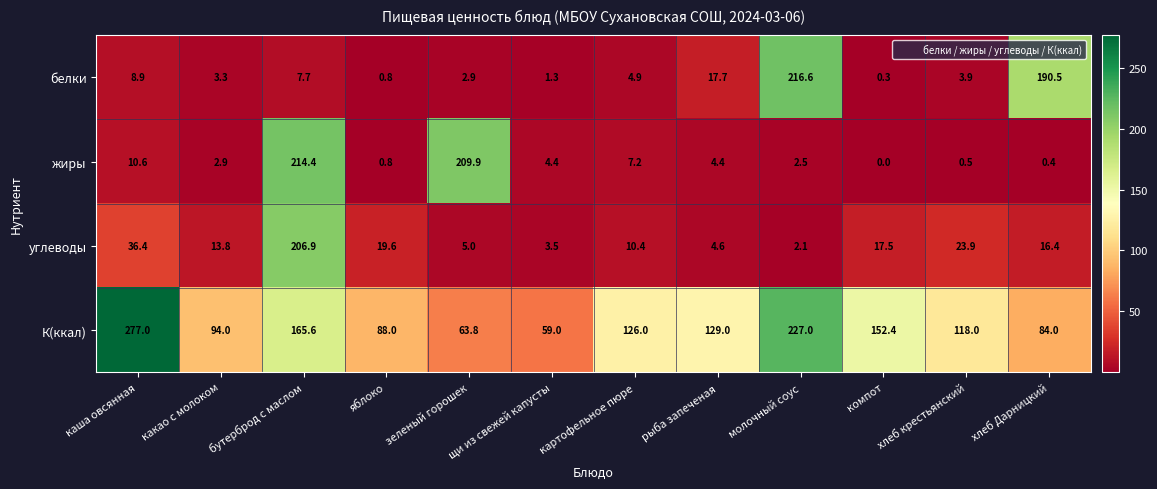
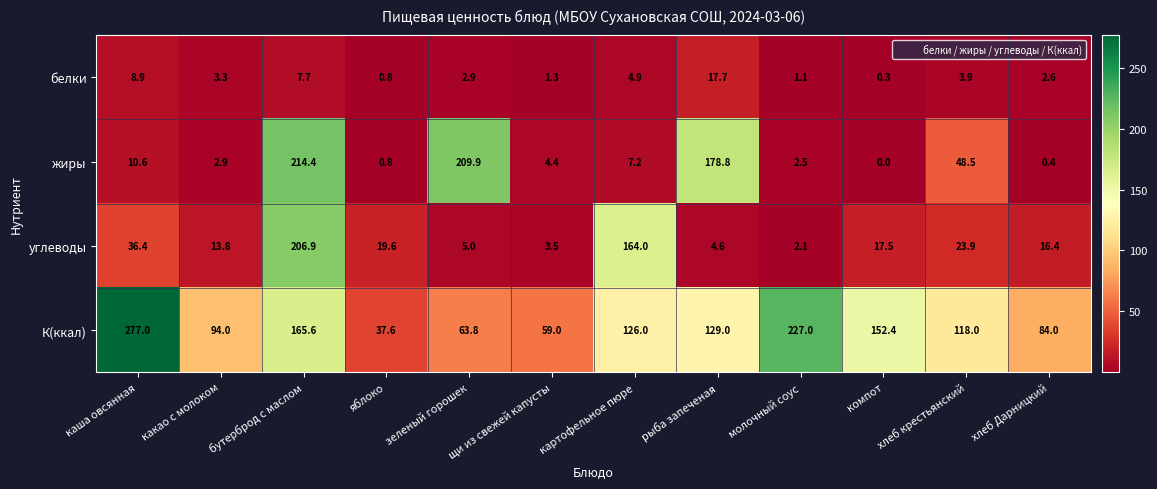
белки, молочный соус: 216.6 -> 1.1
белки, хлеб Дарницкий: 190.5 -> 2.6
жиры, рыба запеченая: 4.4 -> 178.8
жиры, хлеб крестьянский: 0.5 -> 48.5
углеводы, картофельное пюре: 10.4 -> 164.0
К(ккал), яблоко: 88.0 -> 37.6
